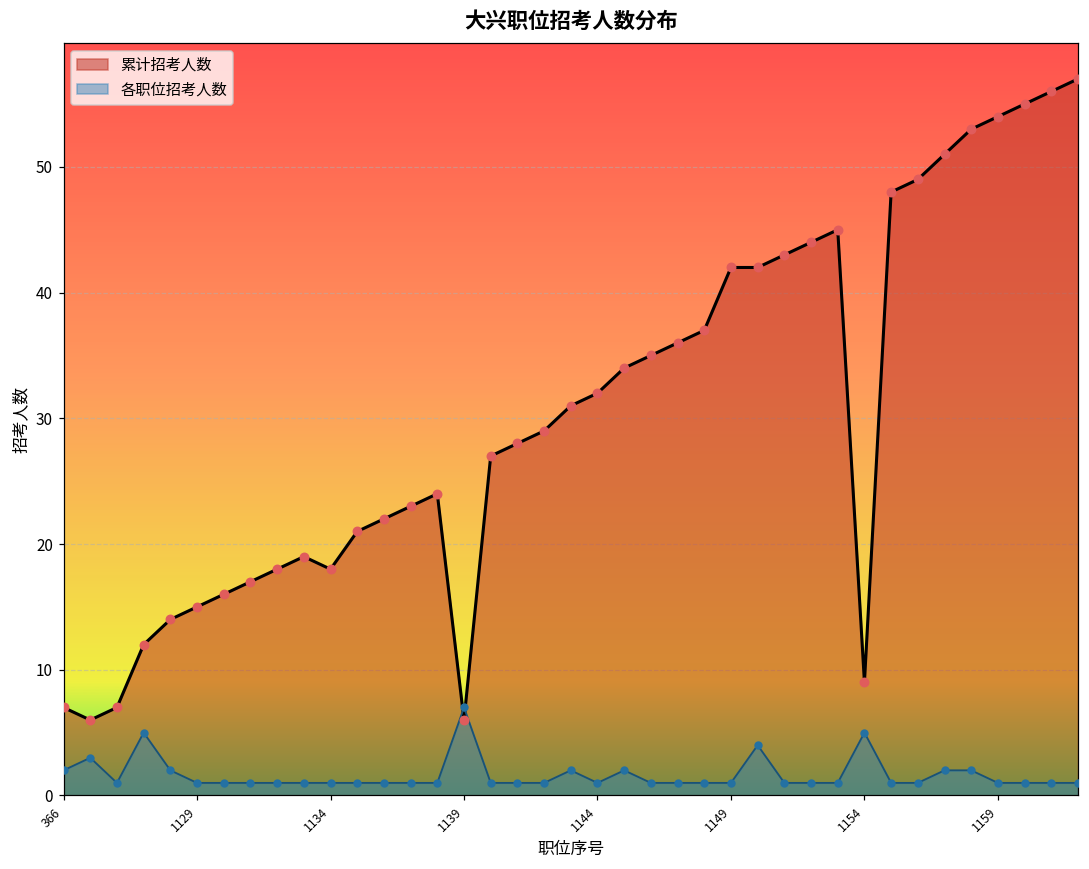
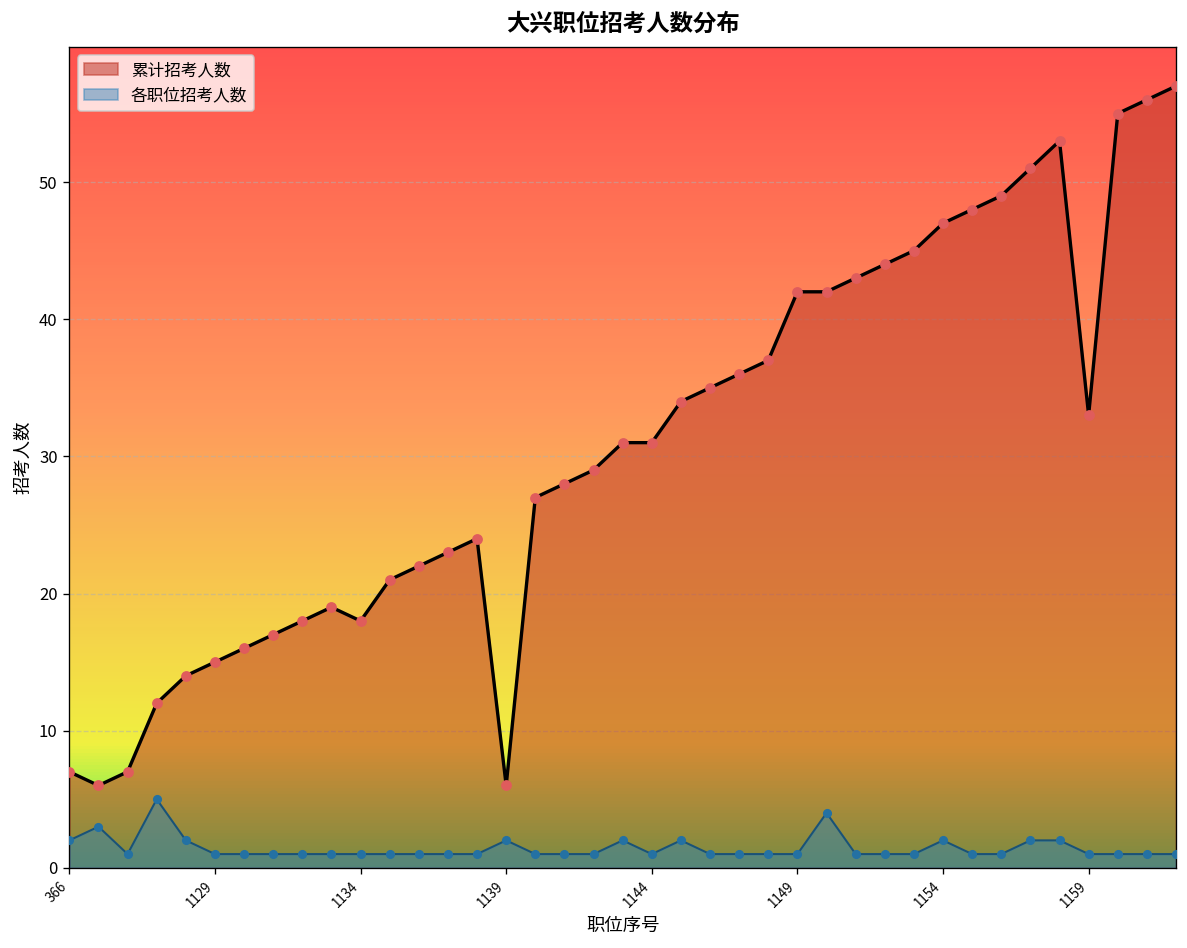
各职位招考人数, 1139: 7 -> 2
累计招考人数, 1144: 32 -> 31
累计招考人数, 1154: 9 -> 47
各职位招考人数, 1154: 5 -> 2
累计招考人数, 1159: 54 -> 33
